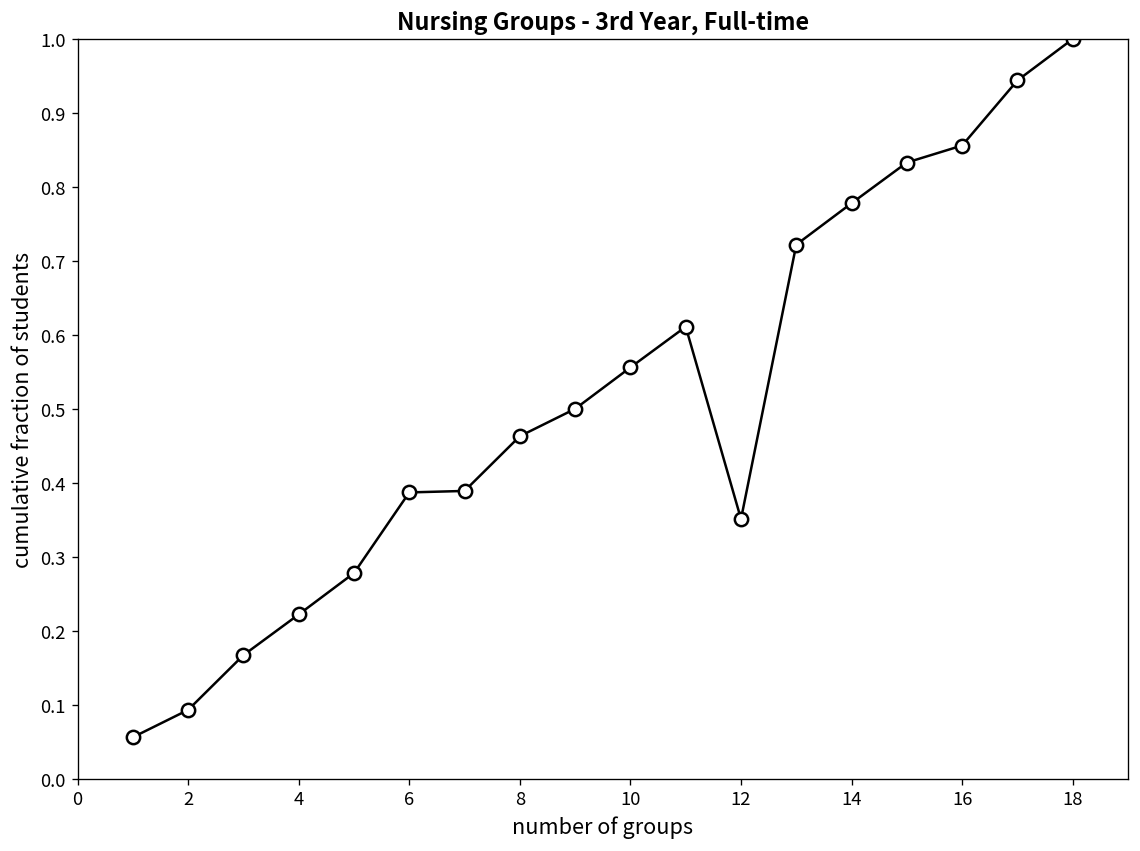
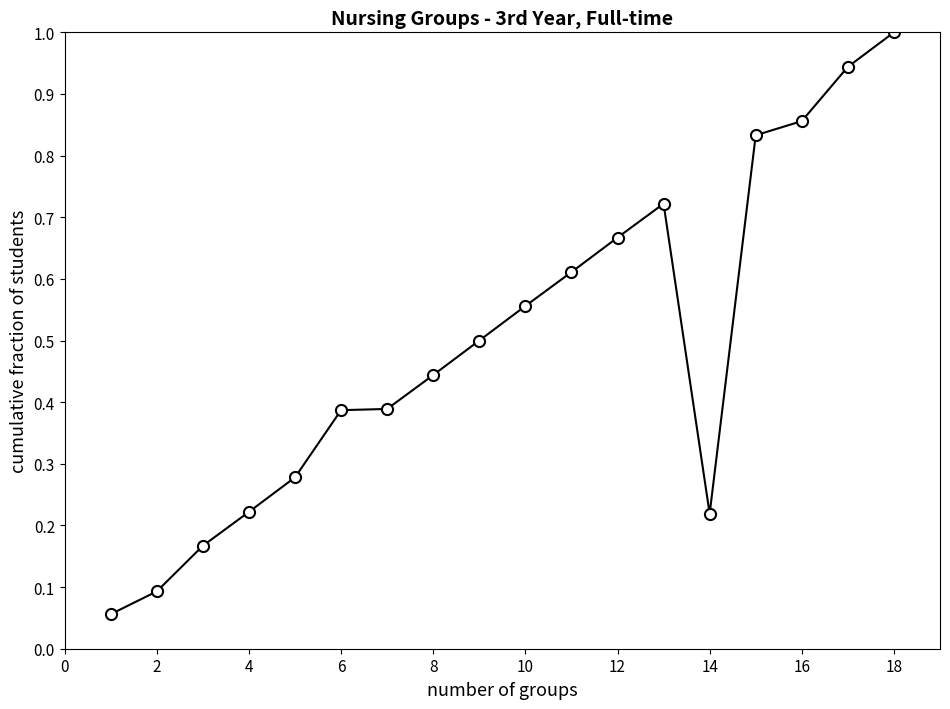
8: 0.46 -> 0.44
12: 0.35 -> 0.67
14: 0.78 -> 0.22
